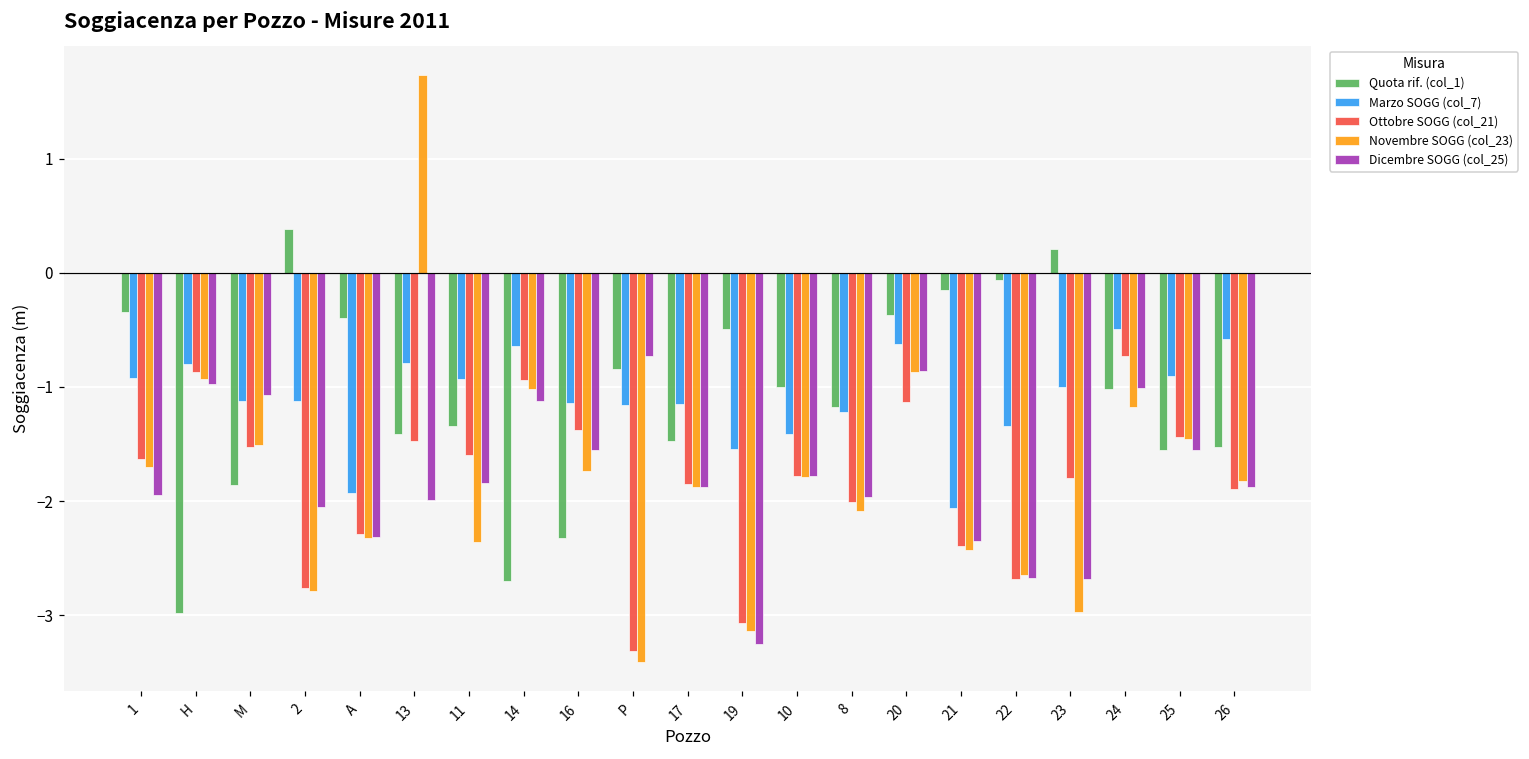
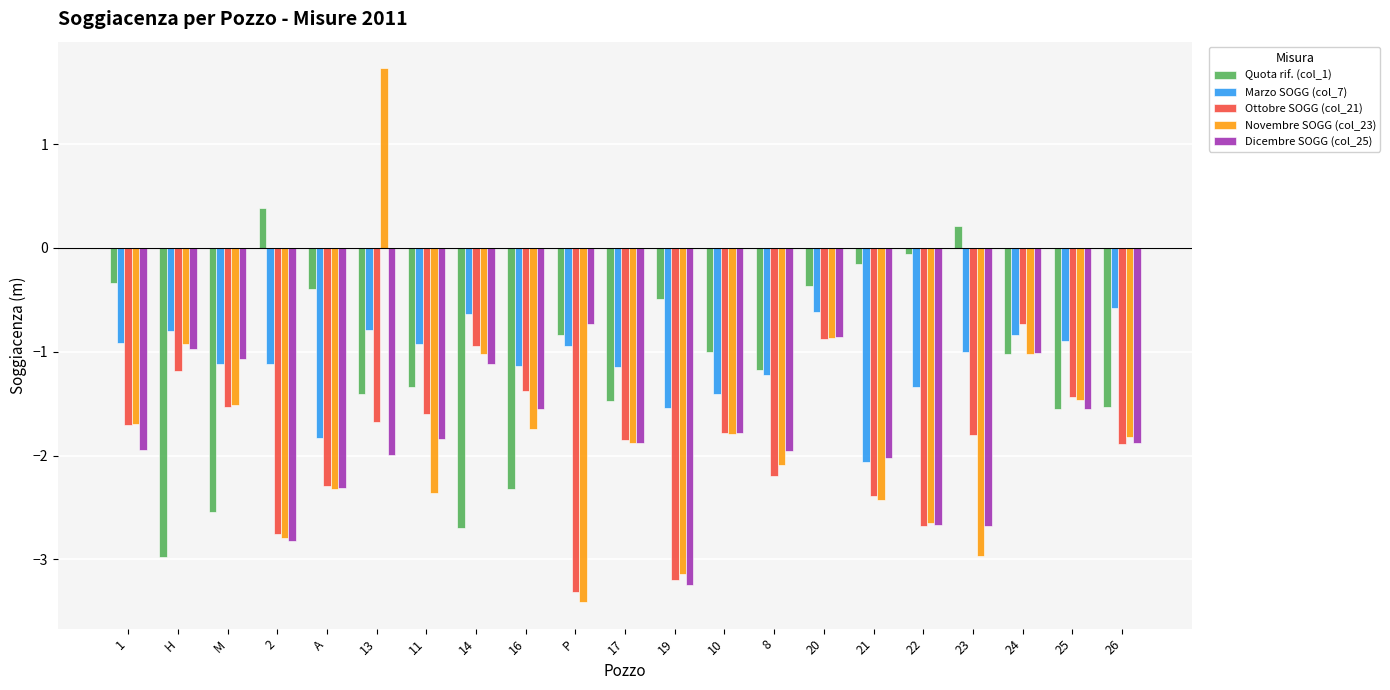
Ottobre SOGG (col_21), 1: -1.63 -> -1.71
Ottobre SOGG (col_21), H: -0.87 -> -1.19
Quota rif. (col_1), M: -1.86 -> -2.54
Dicembre SOGG (col_25), 2: -2.05 -> -2.82
Marzo SOGG (col_7), A: -1.93 -> -1.83
Ottobre SOGG (col_21), 13: -1.47 -> -1.68
Marzo SOGG (col_7), P: -1.16 -> -0.94
Ottobre SOGG (col_21), 19: -3.07 -> -3.20
Ottobre SOGG (col_21), 8: -2.01 -> -2.20
Ottobre SOGG (col_21), 20: -1.13 -> -0.88
Dicembre SOGG (col_25), 21: -2.35 -> -2.02
Marzo SOGG (col_7), 24: -0.49 -> -0.84
Novembre SOGG (col_23), 24: -1.18 -> -1.02
